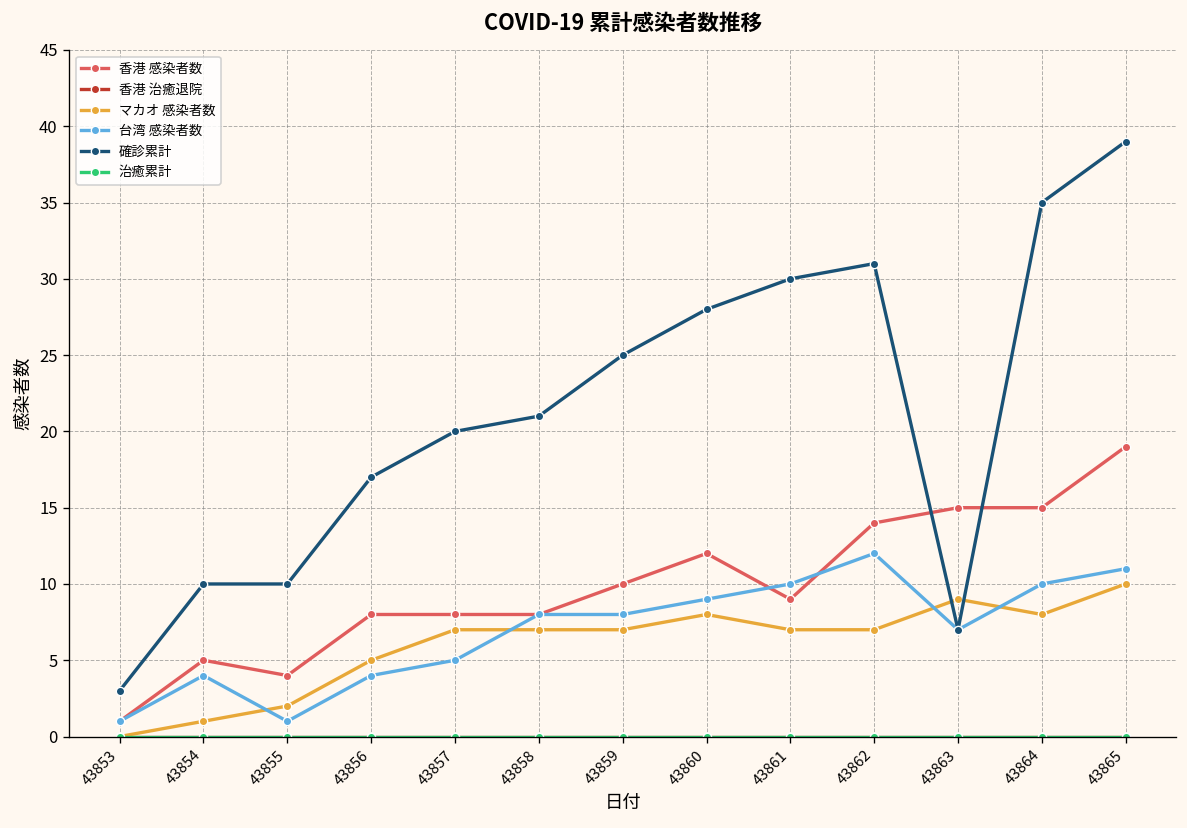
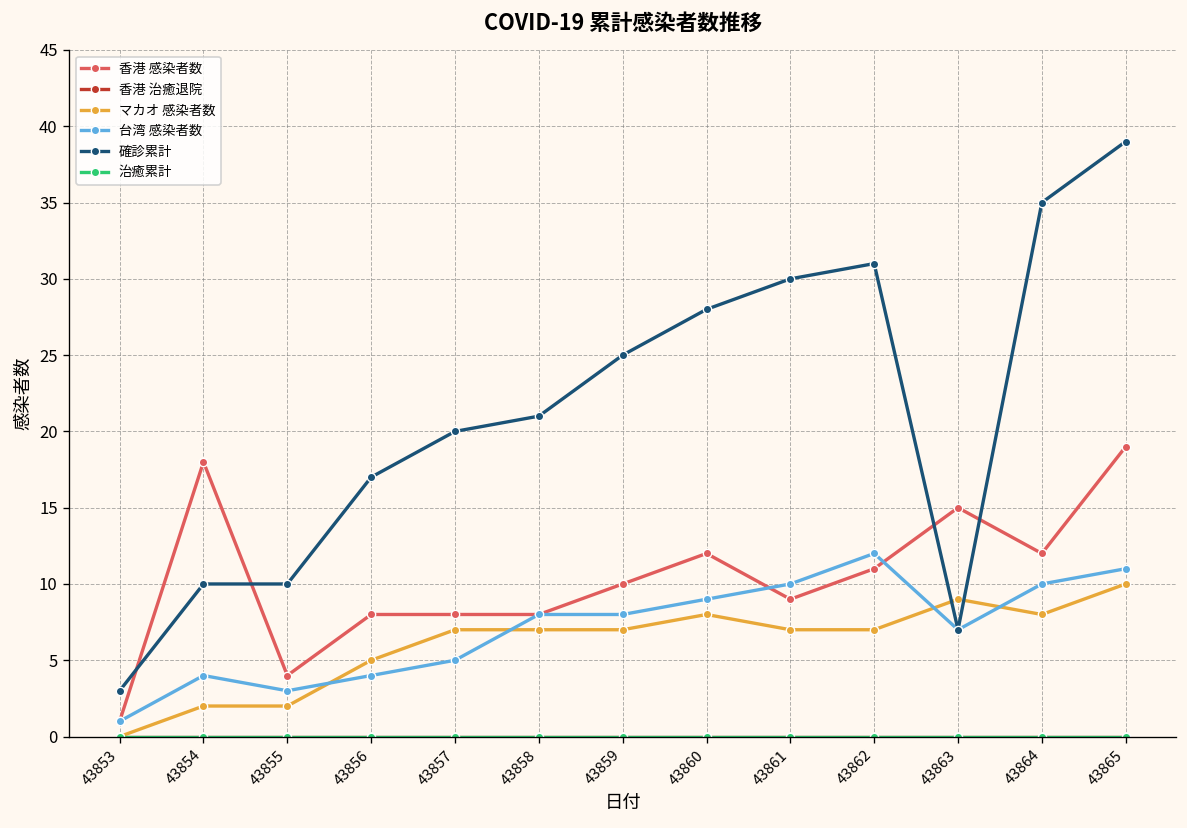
香港 感染者数, 43854: 5 -> 18
マカオ 感染者数, 43854: 1 -> 2
台湾 感染者数, 43855: 1 -> 3
香港 感染者数, 43862: 14 -> 11
香港 感染者数, 43864: 15 -> 12
